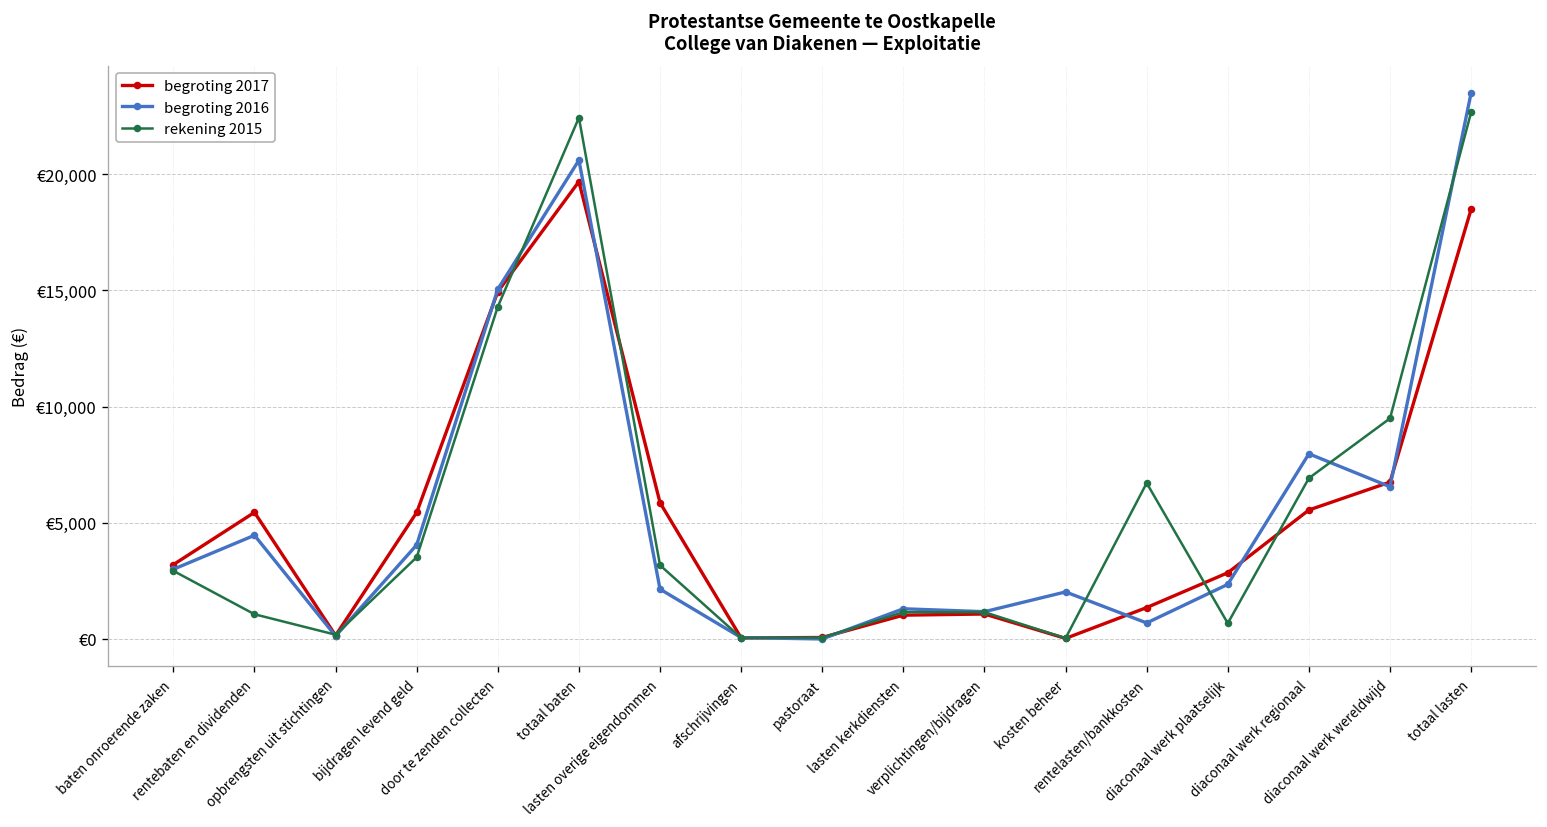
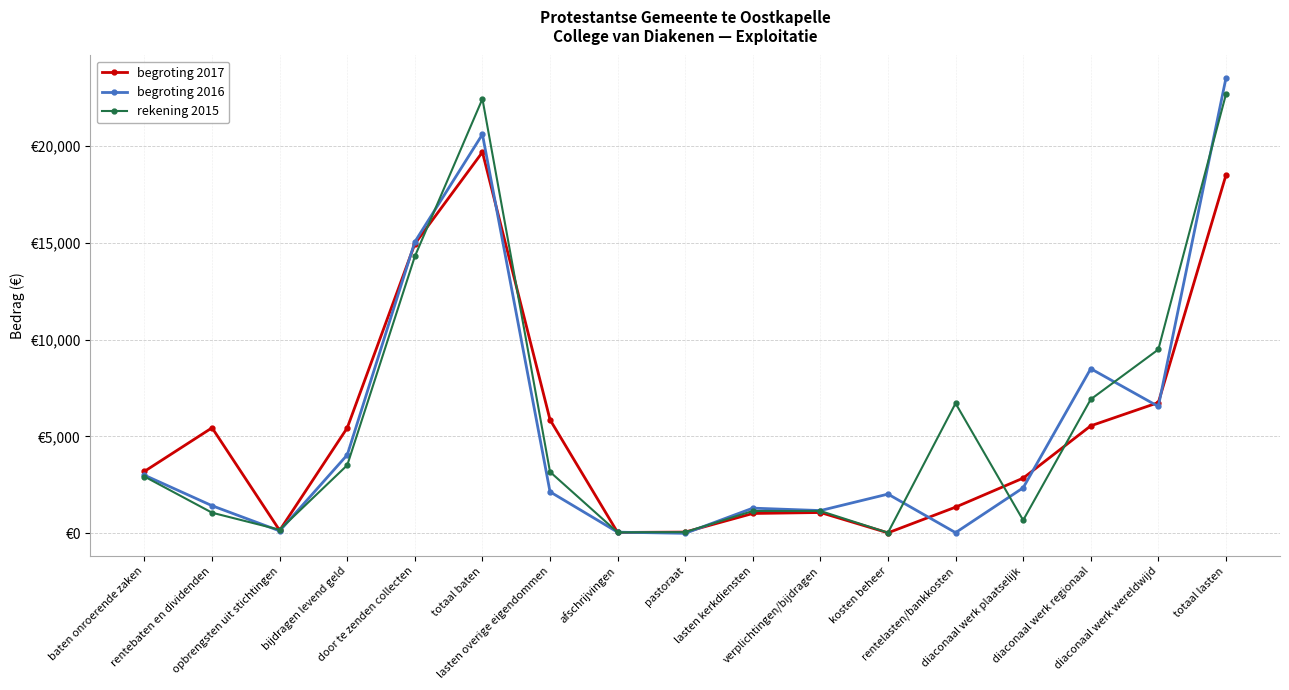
begroting 2016, rentebaten en dividenden: €4,500 -> €1,400
begroting 2016, rentelasten/bankkosten: €700 -> €0
begroting 2016, diaconaal werk regionaal: €8,000 -> €8,500
